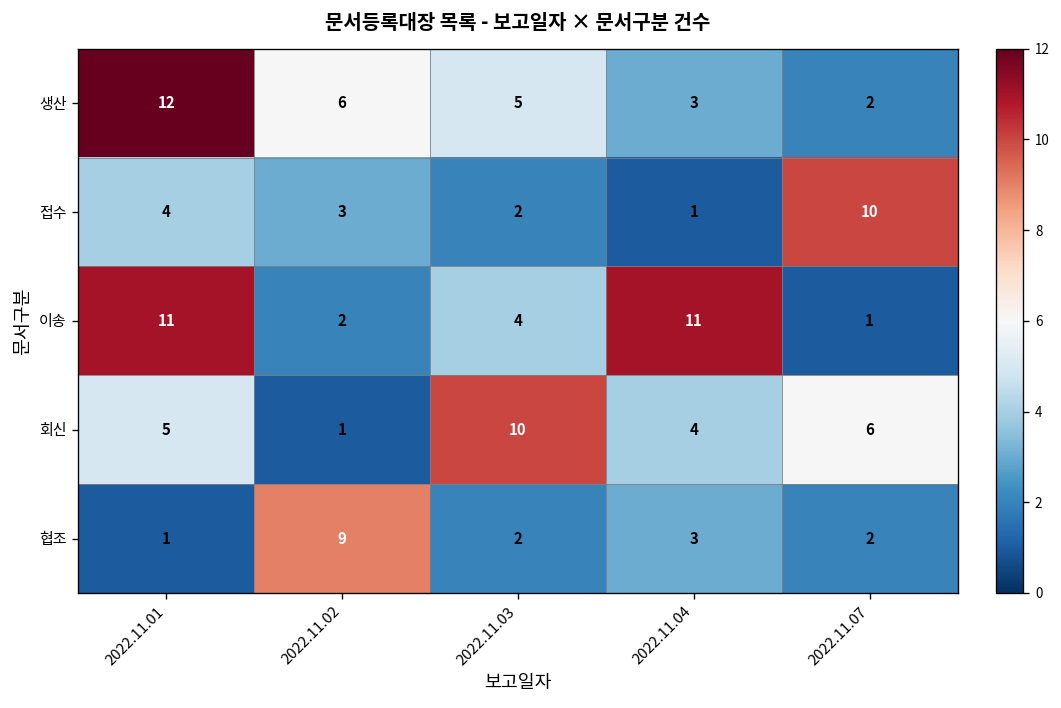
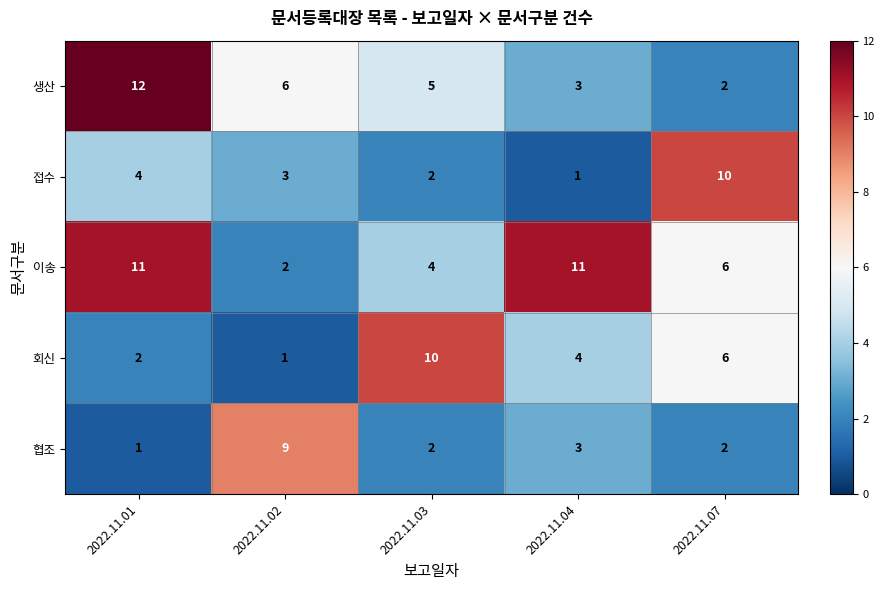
이송, 2022.11.07: 1 -> 6
회신, 2022.11.01: 5 -> 2
